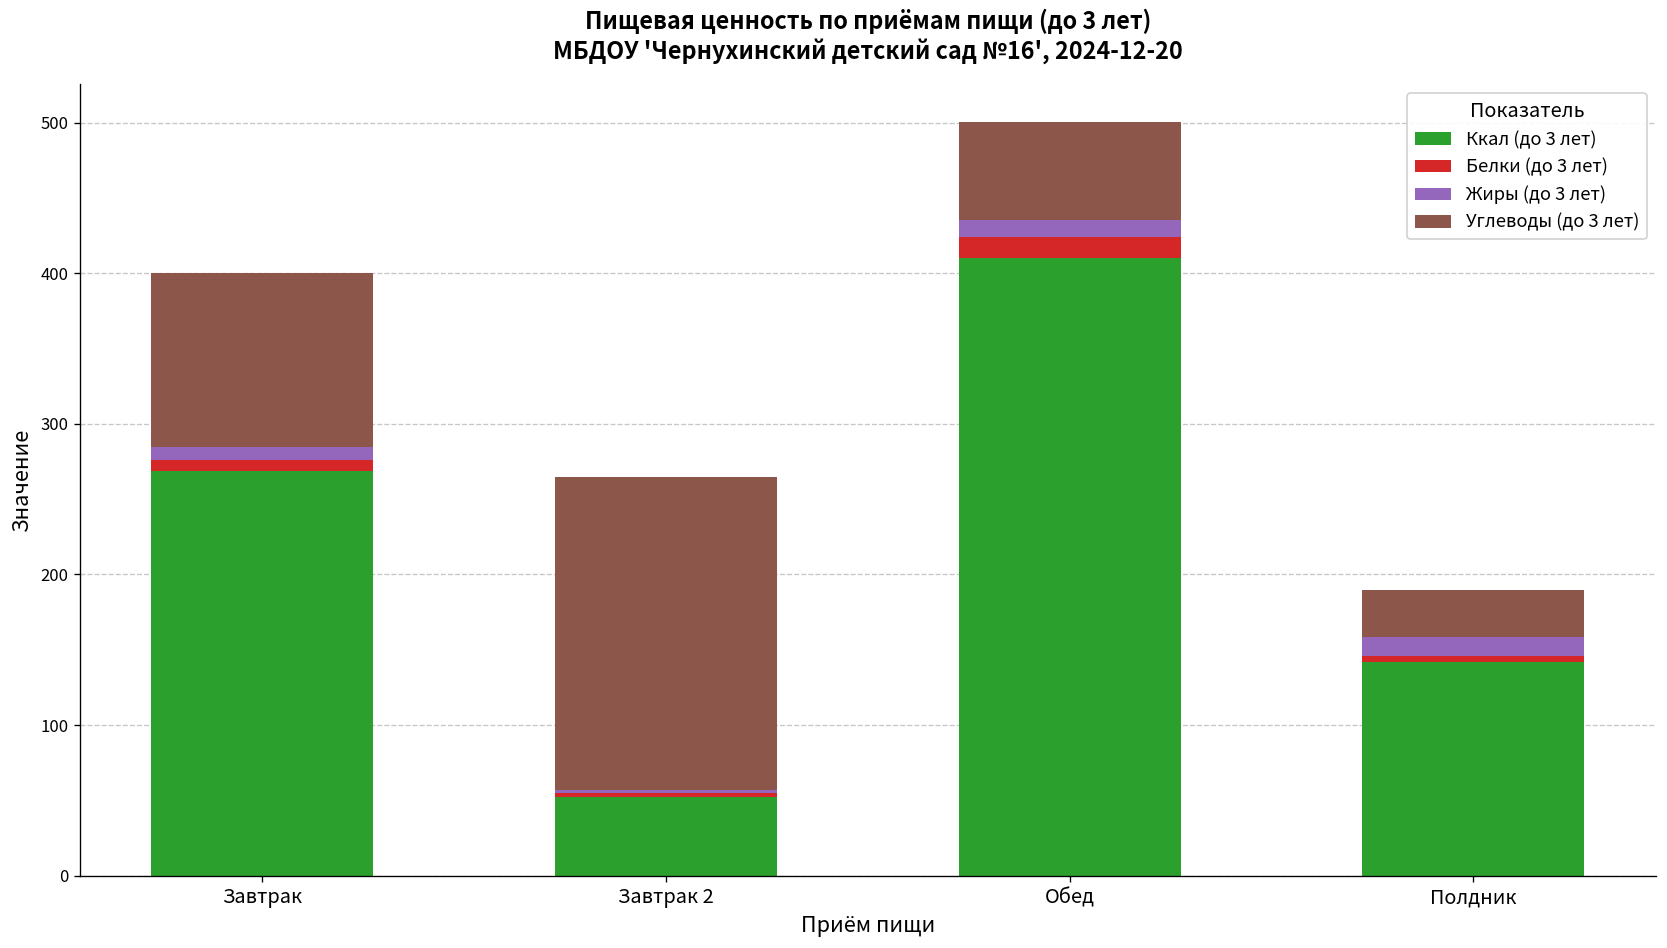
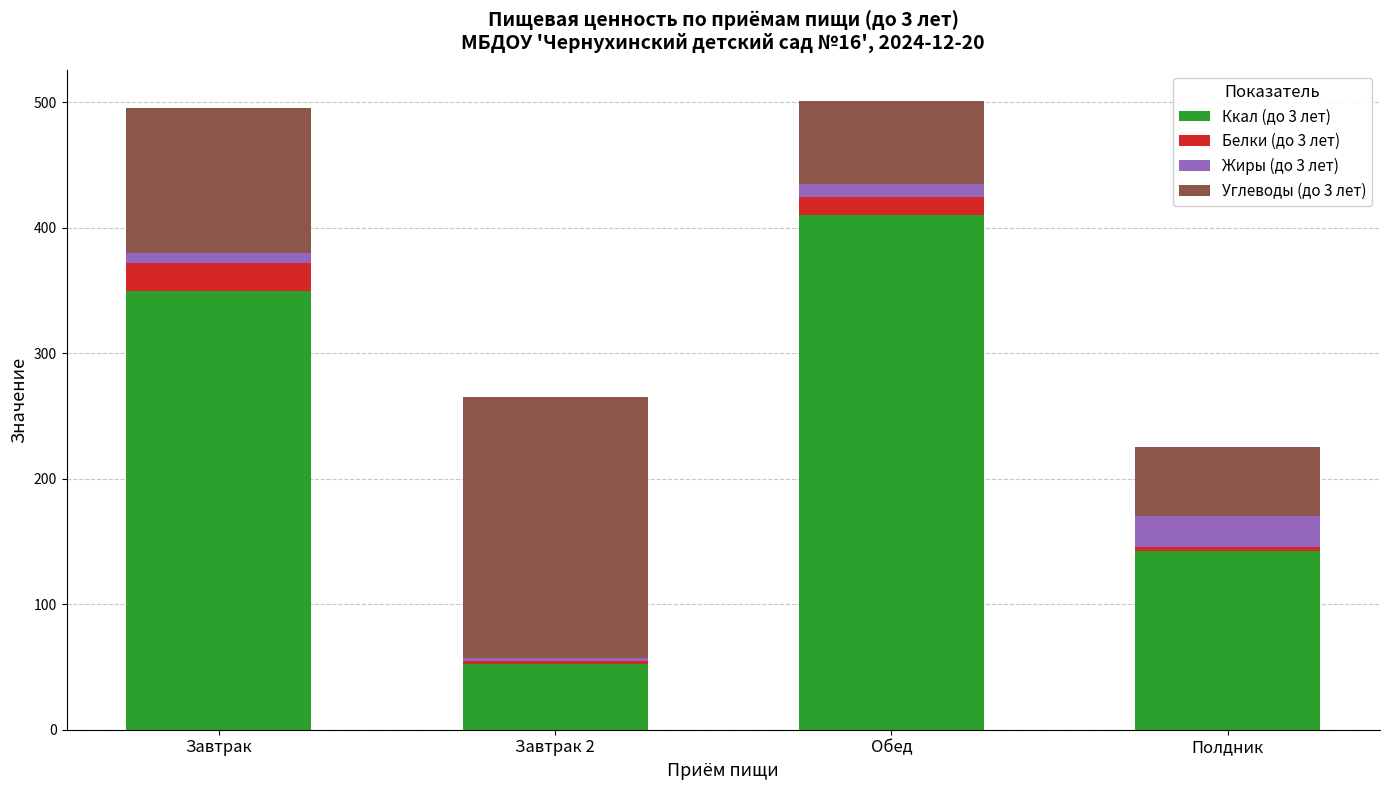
Ккал (до 3 лет), Завтрак: 269 -> 350
Белки (до 3 лет), Завтрак: 7 -> 22
Жиры (до 3 лет), Полдник: 13 -> 25
Углеводы (до 3 лет), Полдник: 31 -> 55
